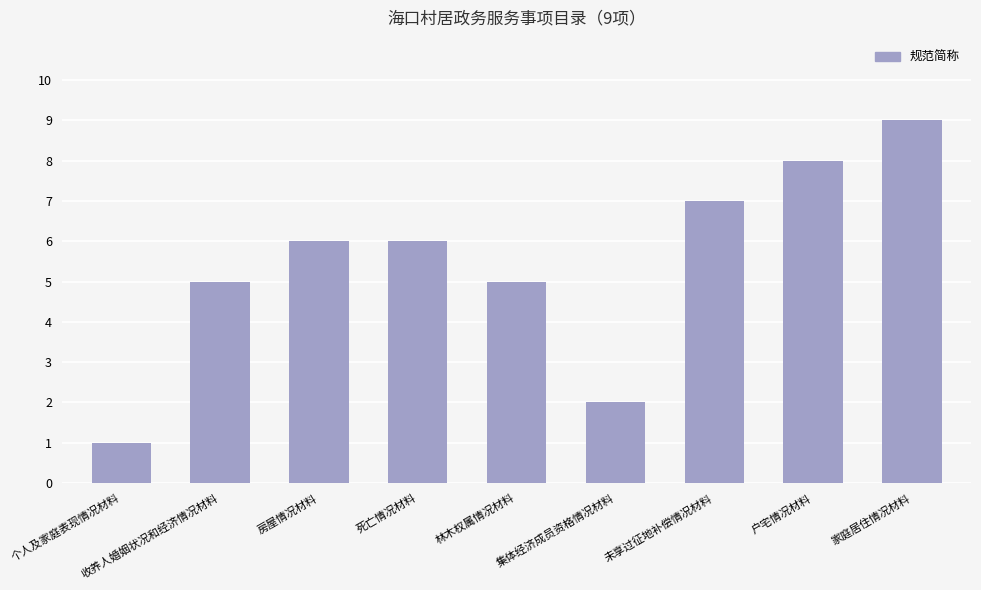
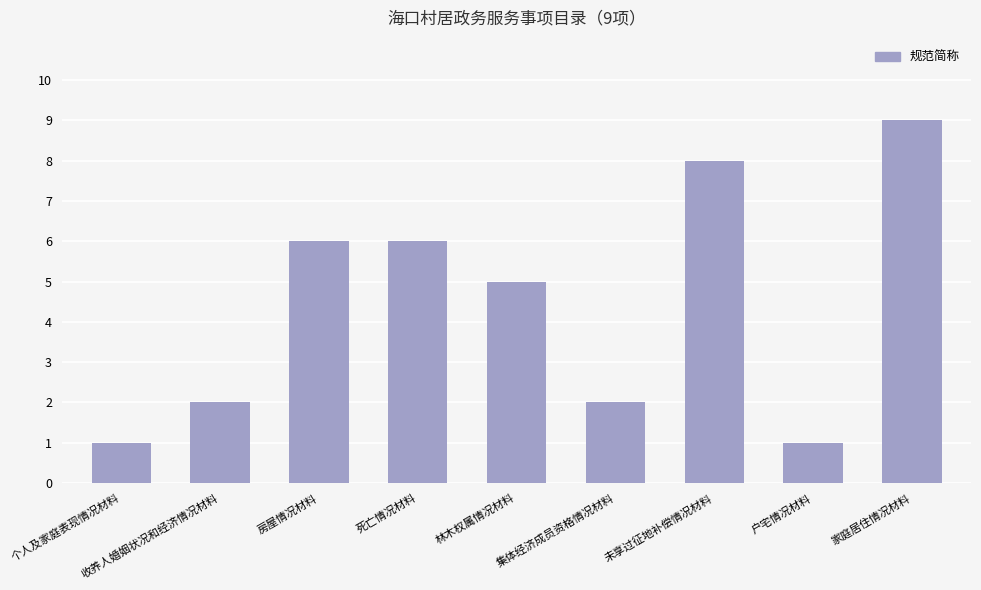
收养人婚姻状况和经济情况材料: 5 -> 2
未享过征地补偿情况材料: 7 -> 8
户宅情况材料: 8 -> 1
